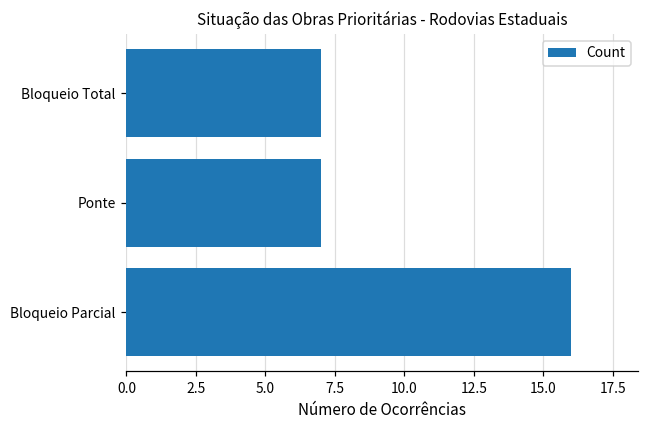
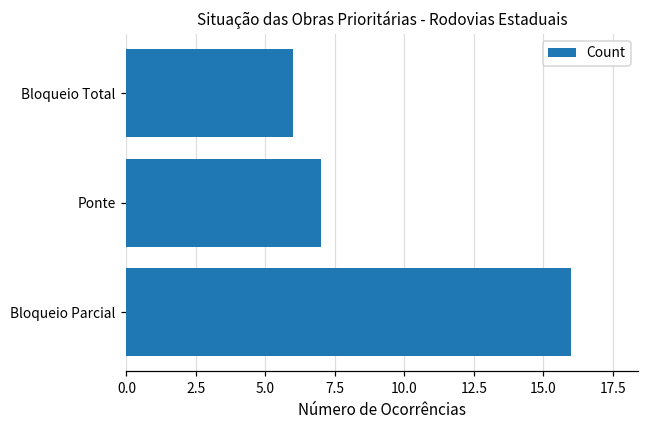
Bloqueio Total: 7 -> 6
